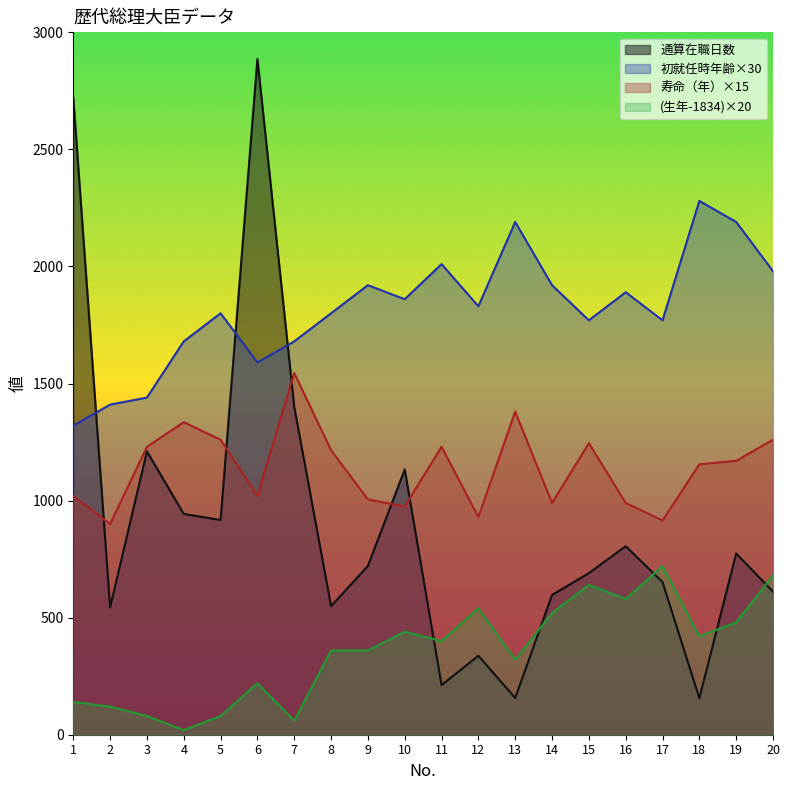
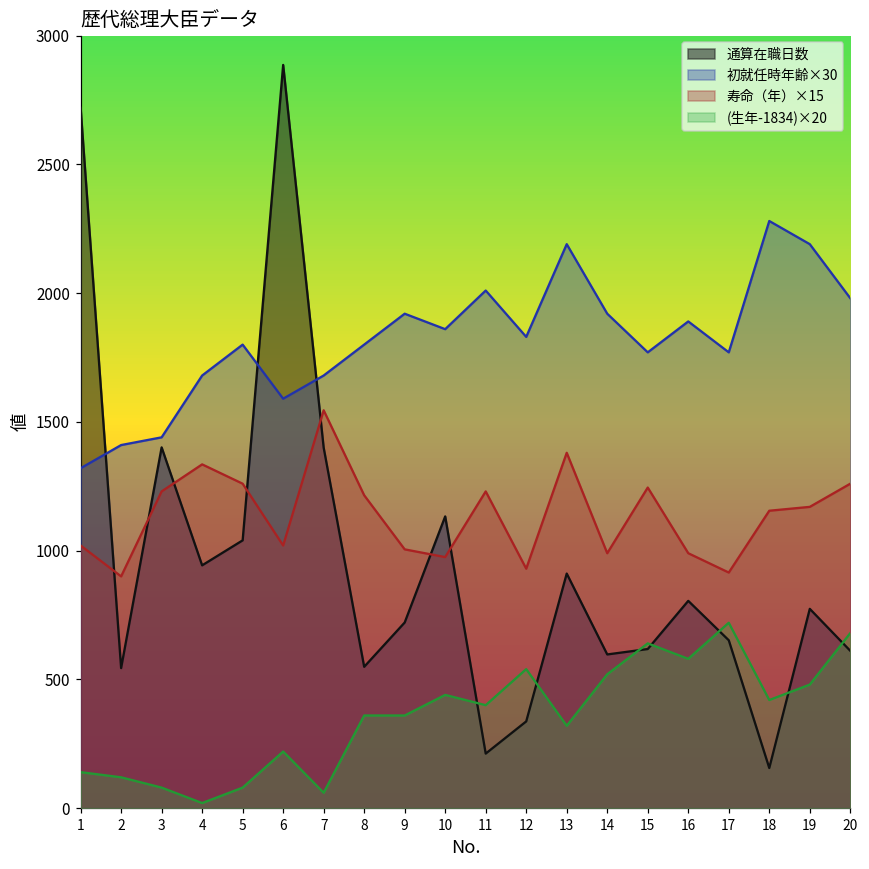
通算在職日数, 3: 1210 -> 1400
通算在職日数, 5: 920 -> 1040
通算在職日数, 13: 160 -> 910
通算在職日数, 15: 690 -> 620
